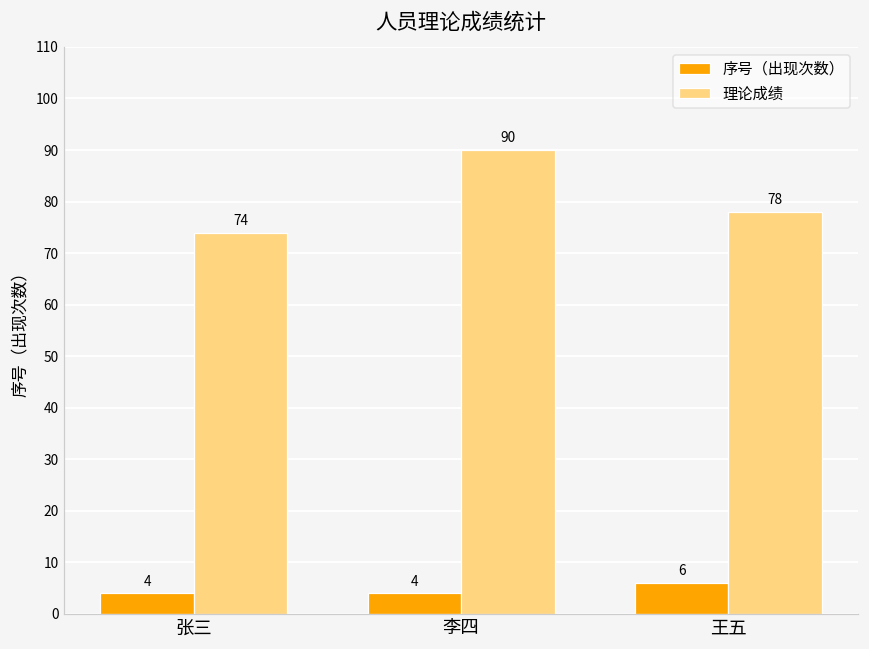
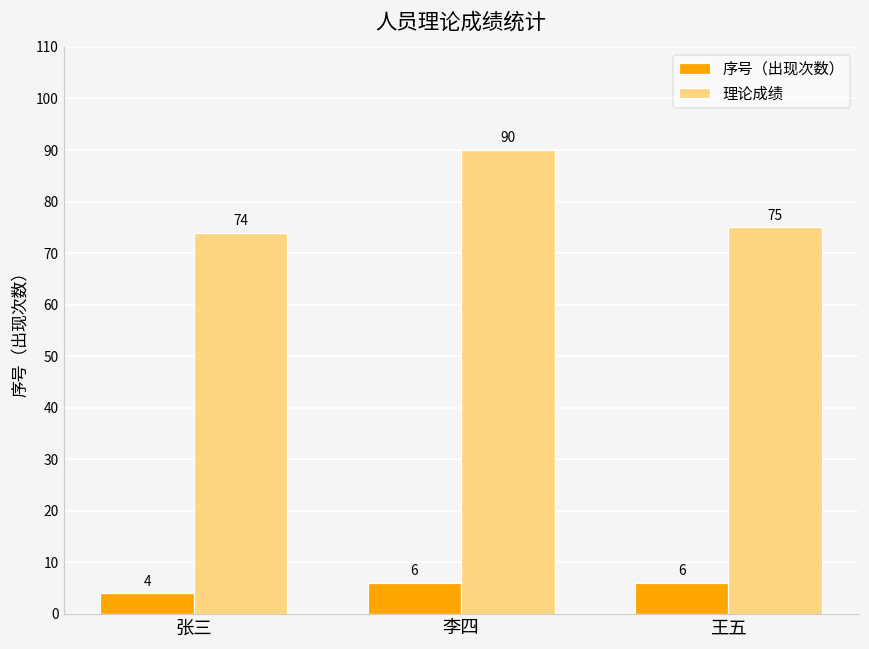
序号（出现次数）, 李四: 4 -> 6
理论成绩, 王五: 78 -> 75
